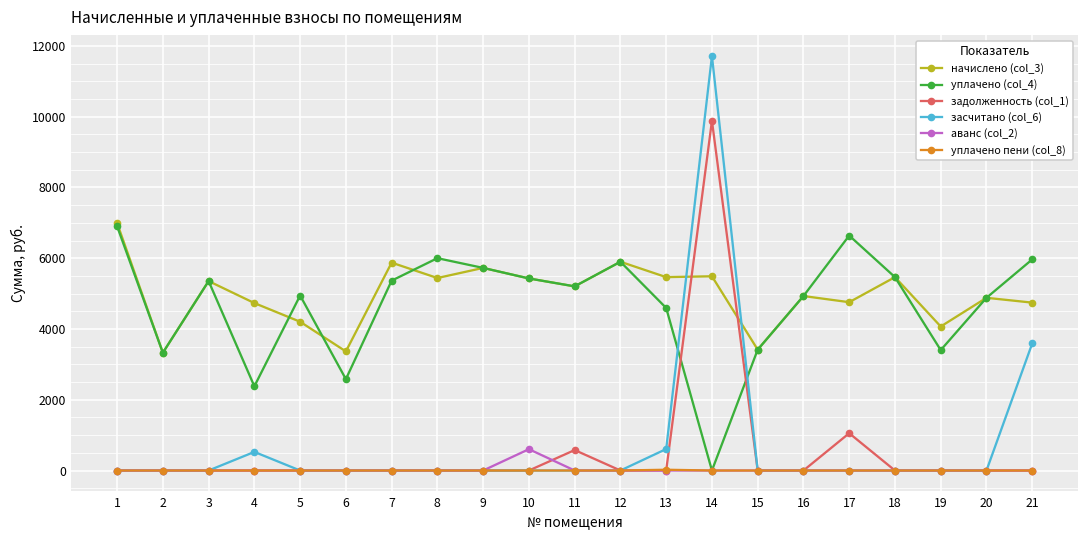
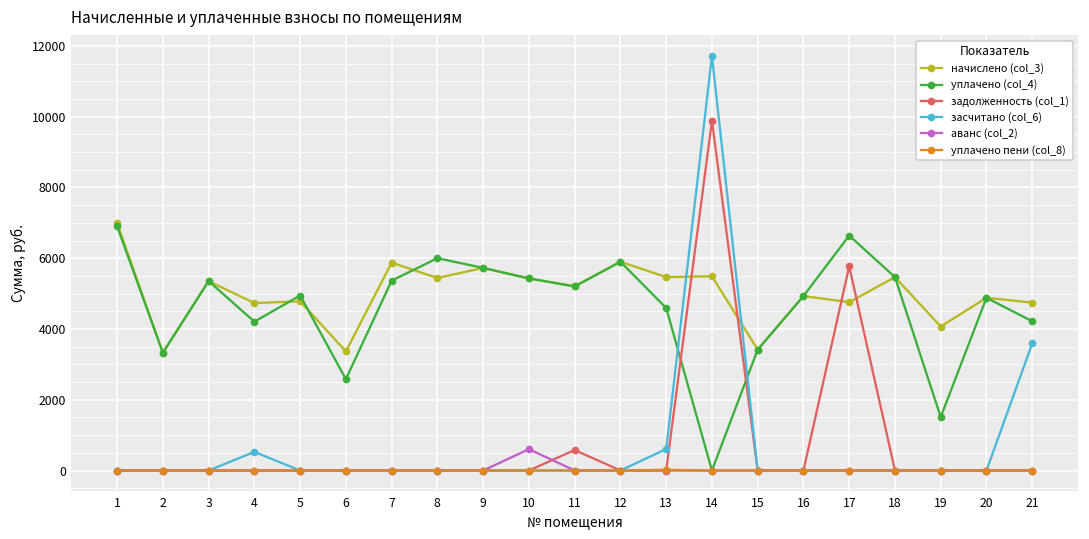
уплачено (col_4), 4: 2400 -> 4200
начислено (col_3), 5: 4200 -> 4800
задолженность (col_1), 17: 1100 -> 5800
уплачено (col_4), 19: 3400 -> 1500
уплачено (col_4), 21: 6000 -> 4200
